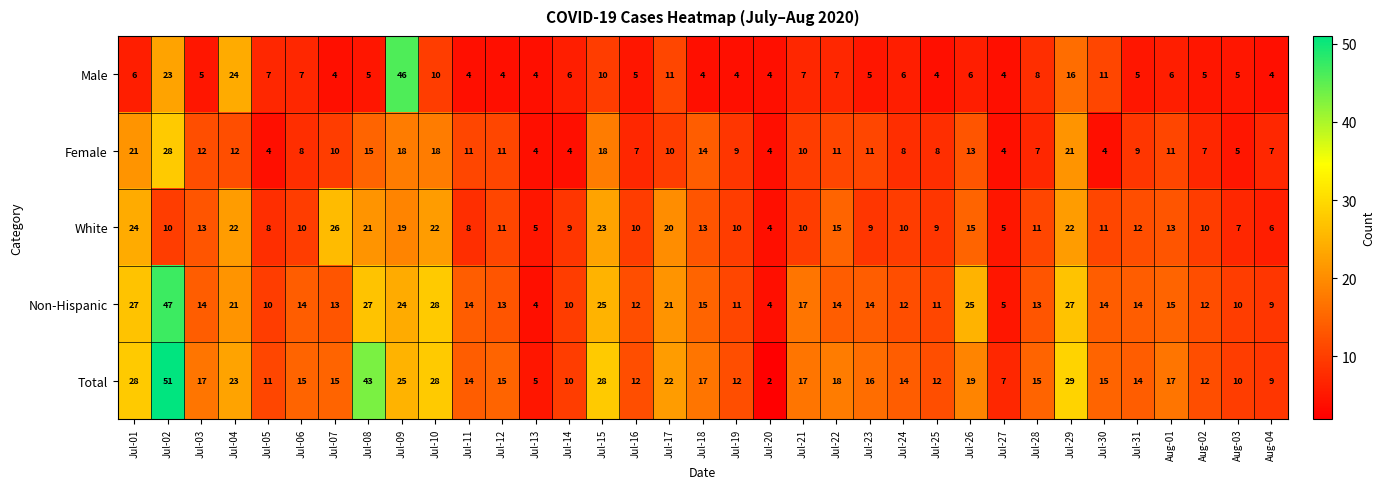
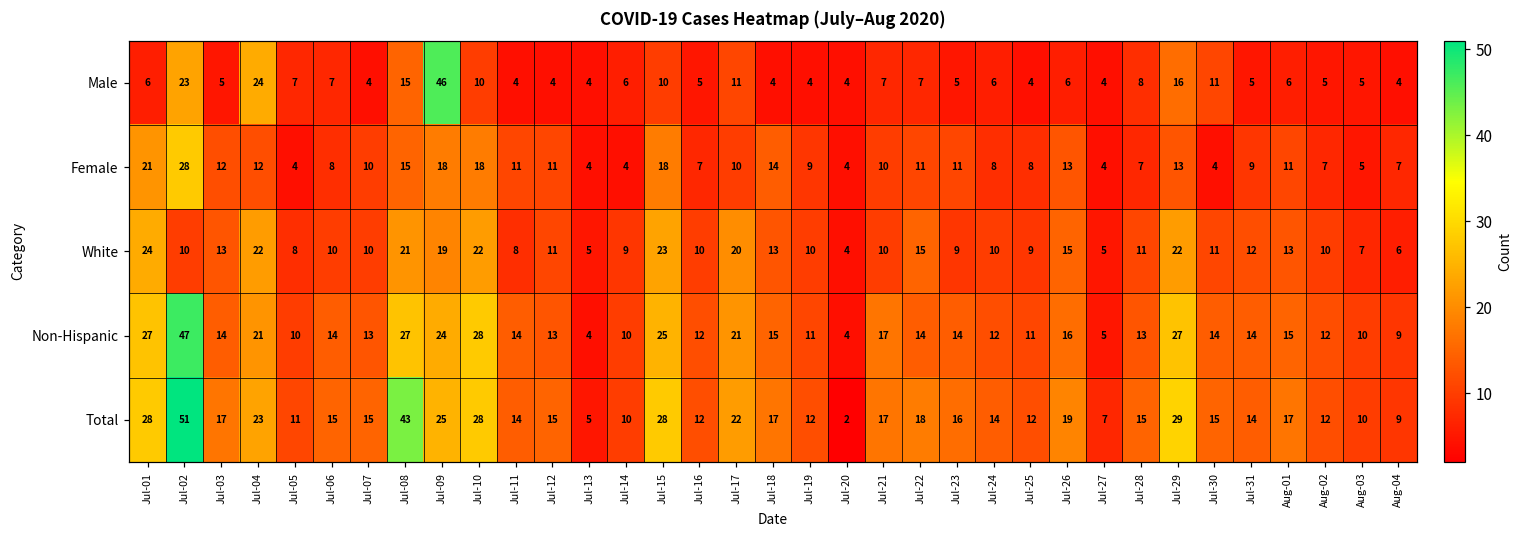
Male, Jul-08: 5 -> 15
Female, Jul-29: 21 -> 13
White, Jul-07: 26 -> 10
Non-Hispanic, Jul-26: 25 -> 16
